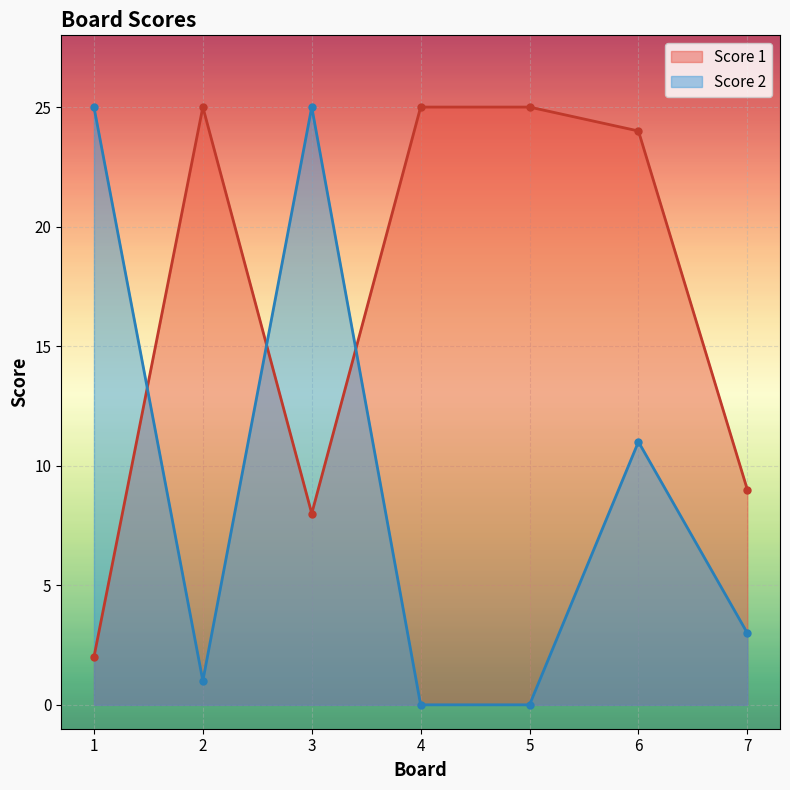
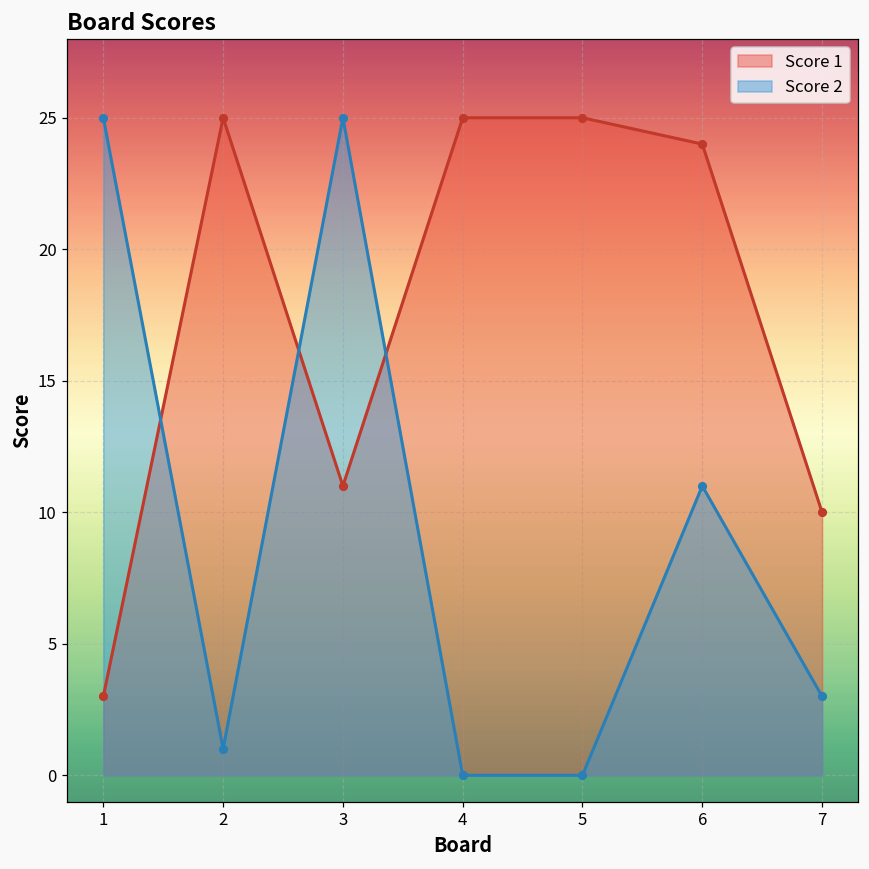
Score 1, 1: 2 -> 3
Score 1, 3: 8 -> 11
Score 1, 7: 9 -> 10
